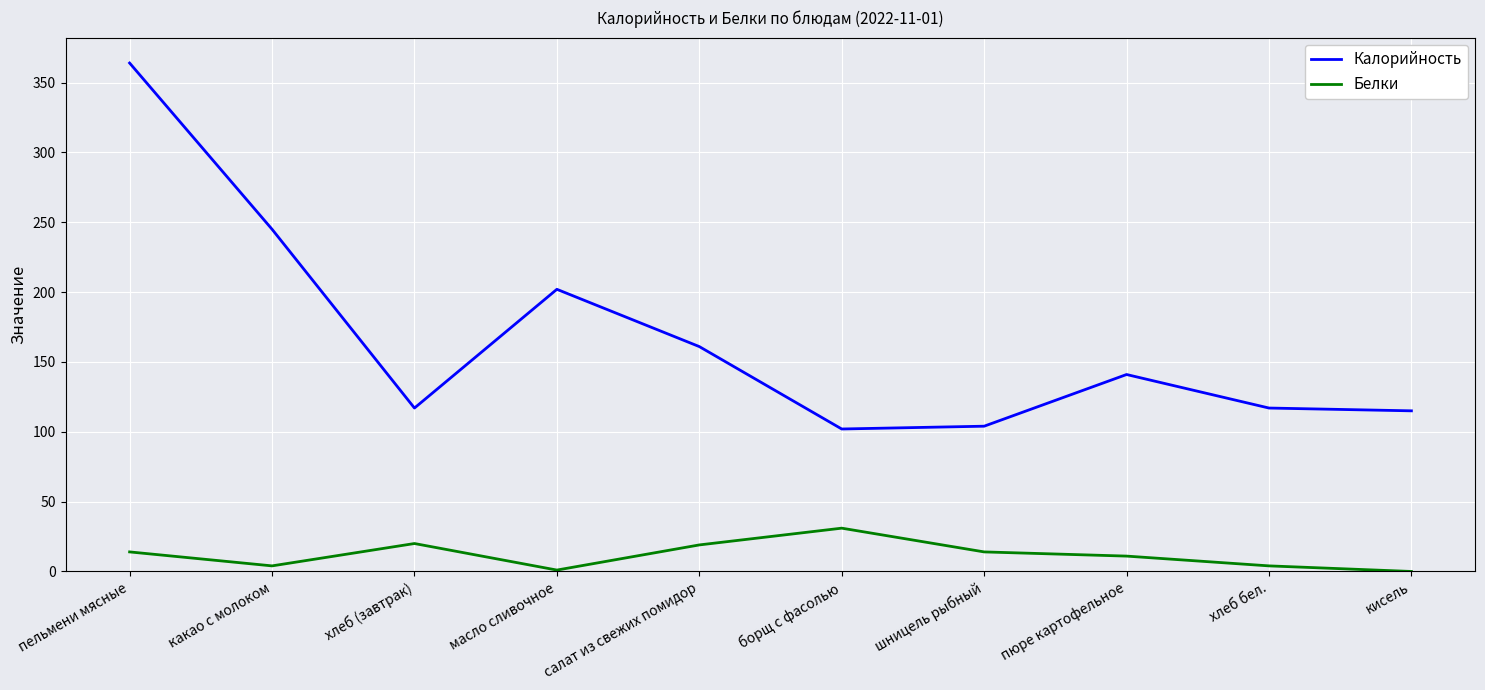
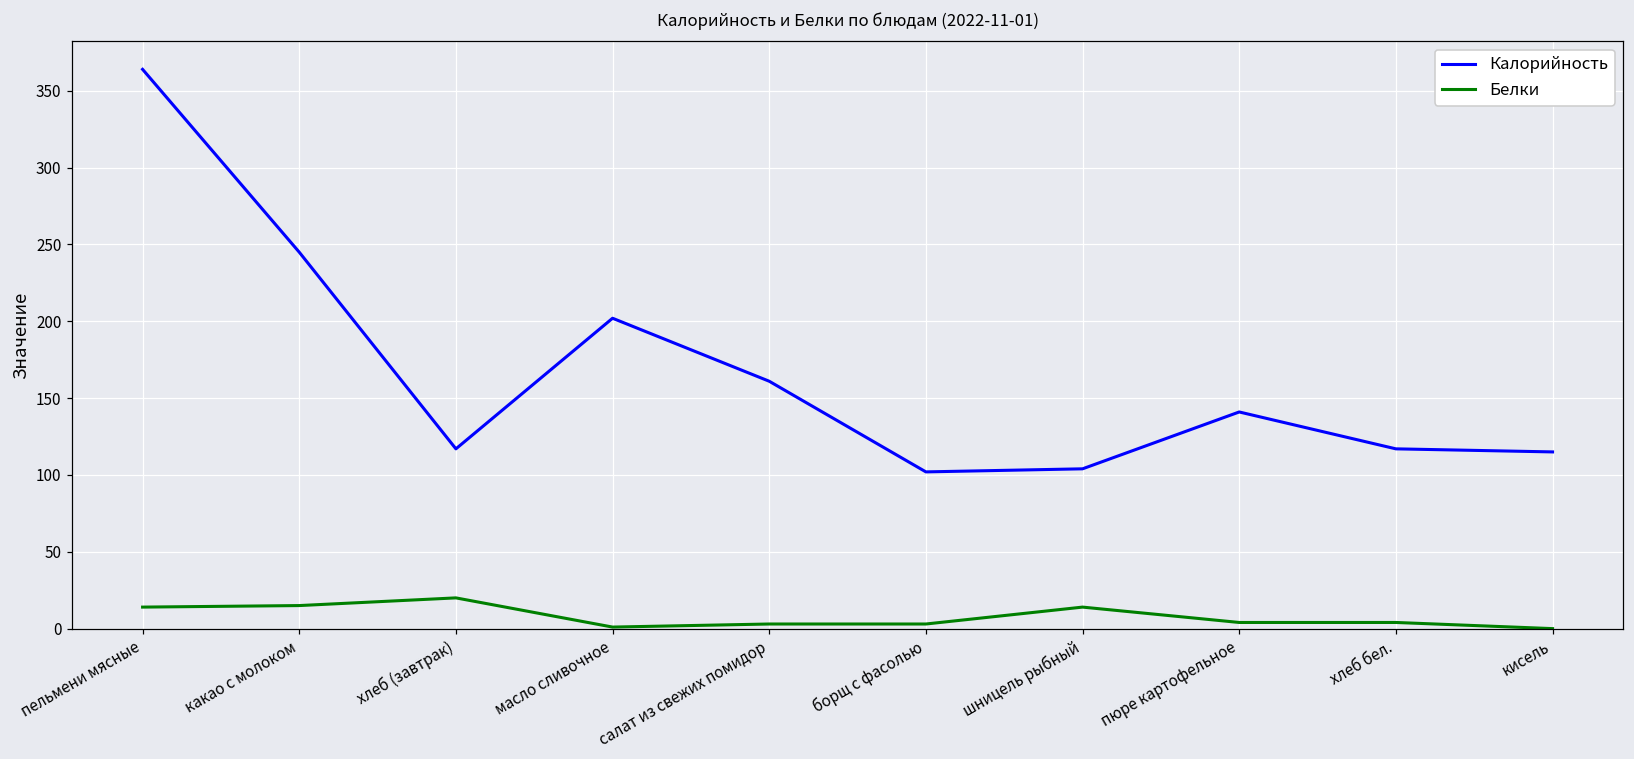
Белки, какао с молоком: 4 -> 15
Белки, салат из свежих помидор: 19 -> 3
Белки, борщ с фасолью: 31 -> 3
Белки, пюре картофельное: 11 -> 4
